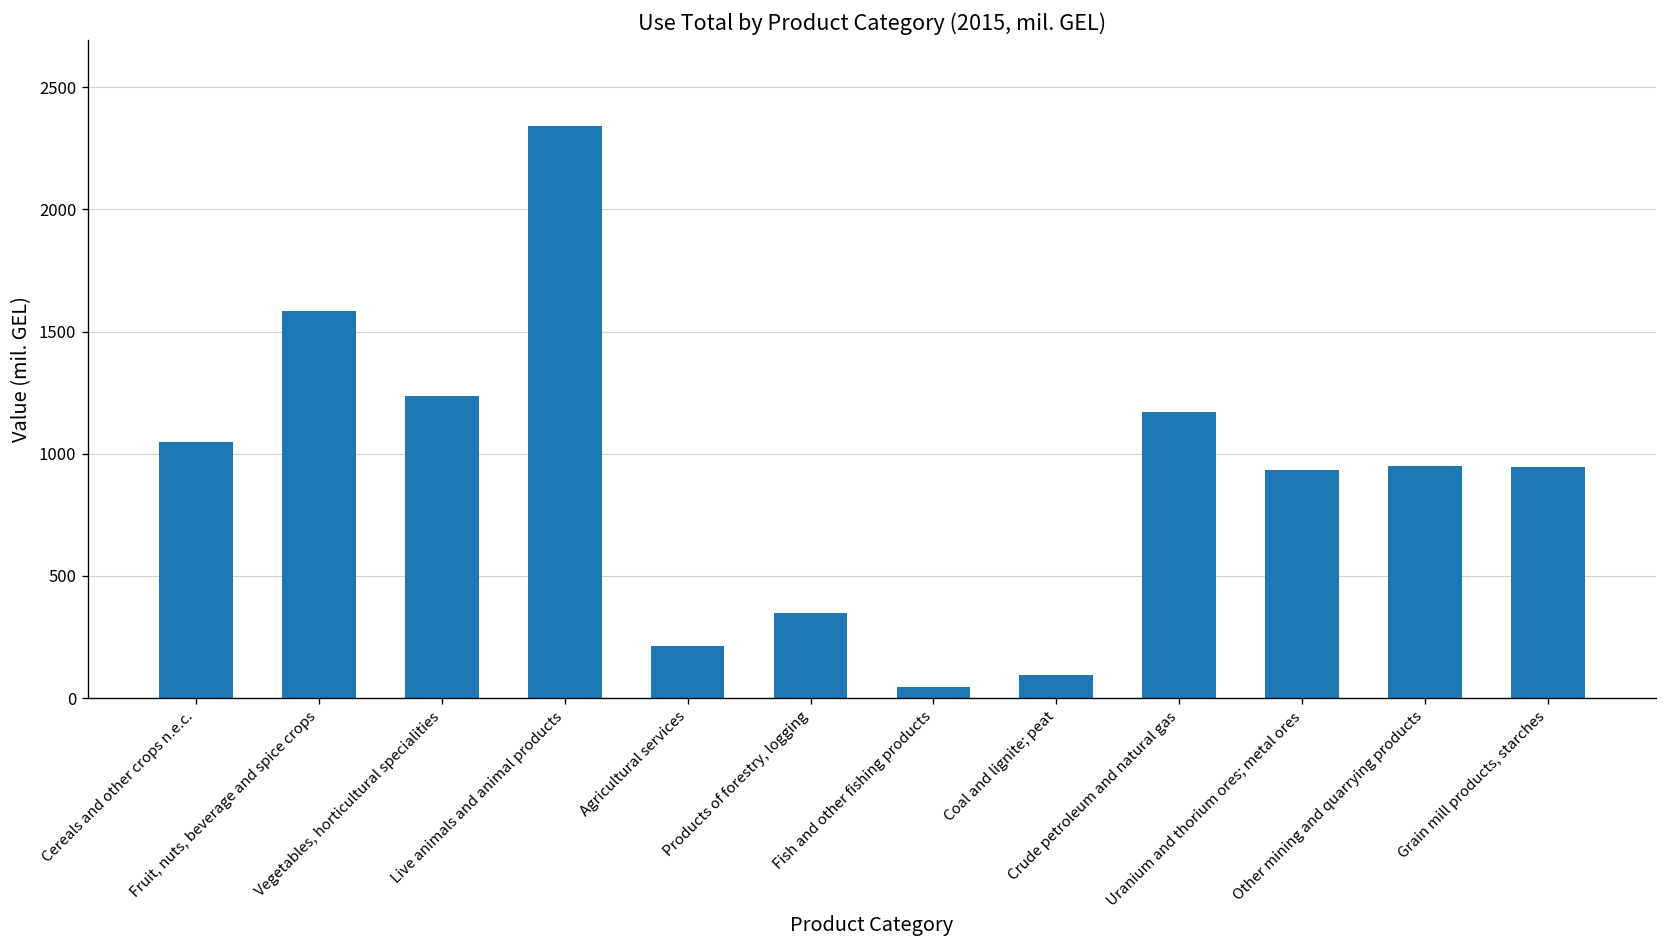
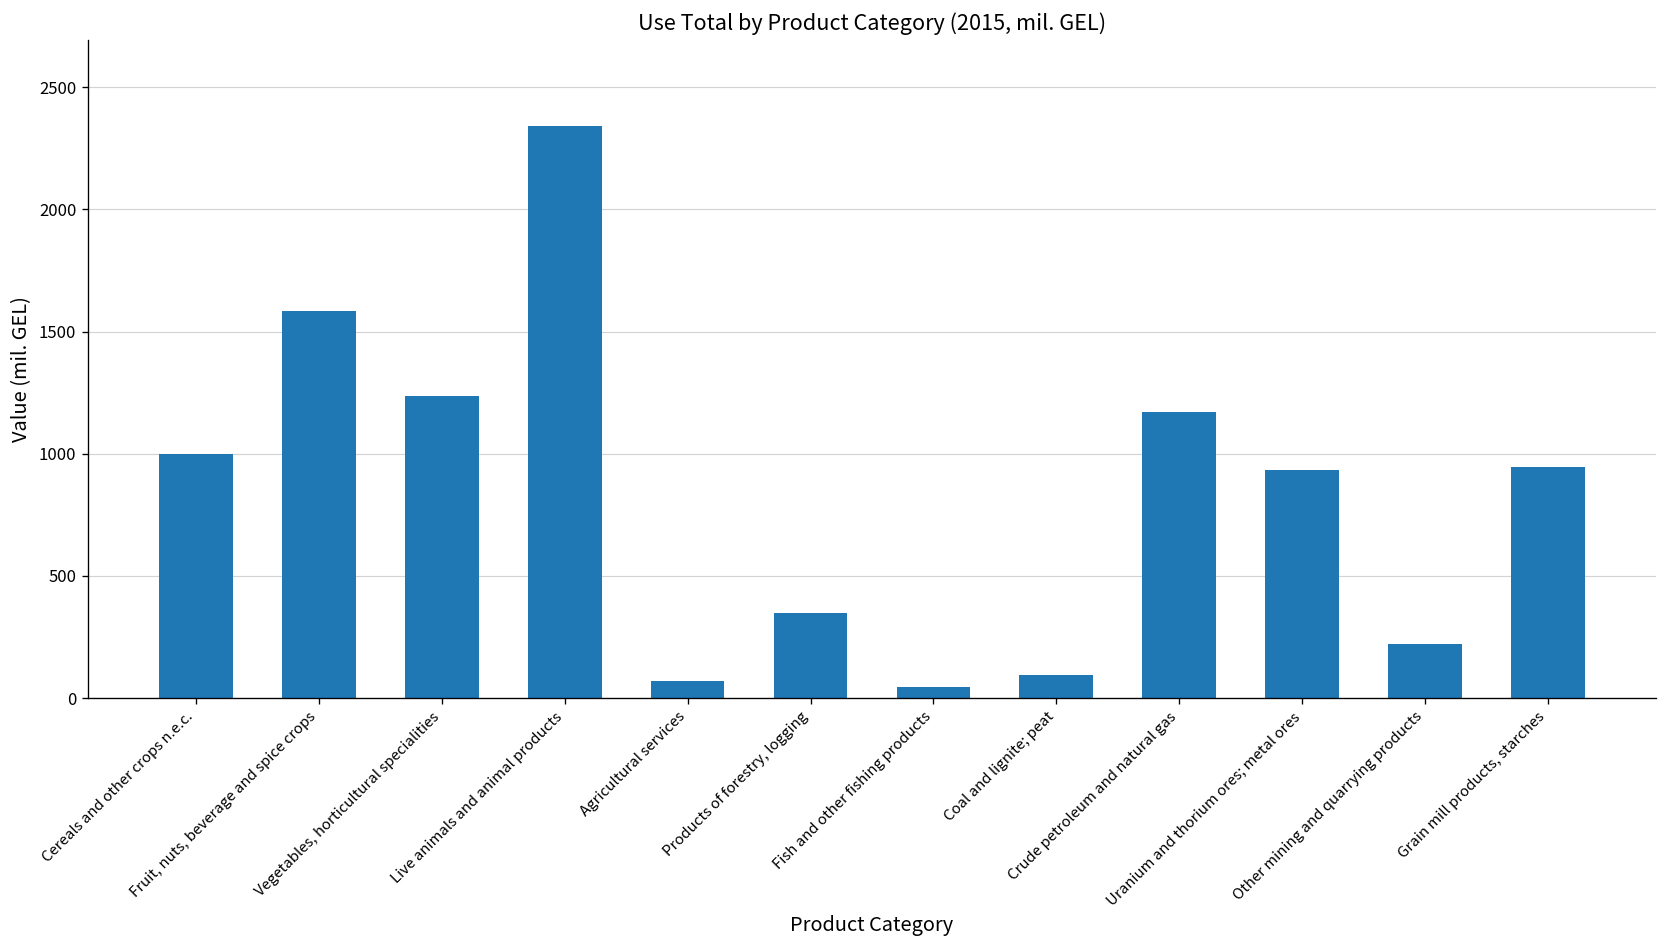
Cereals and other crops n.e.c.: 1050 -> 1000
Agricultural services: 210 -> 70
Other mining and quarrying products: 950 -> 220
